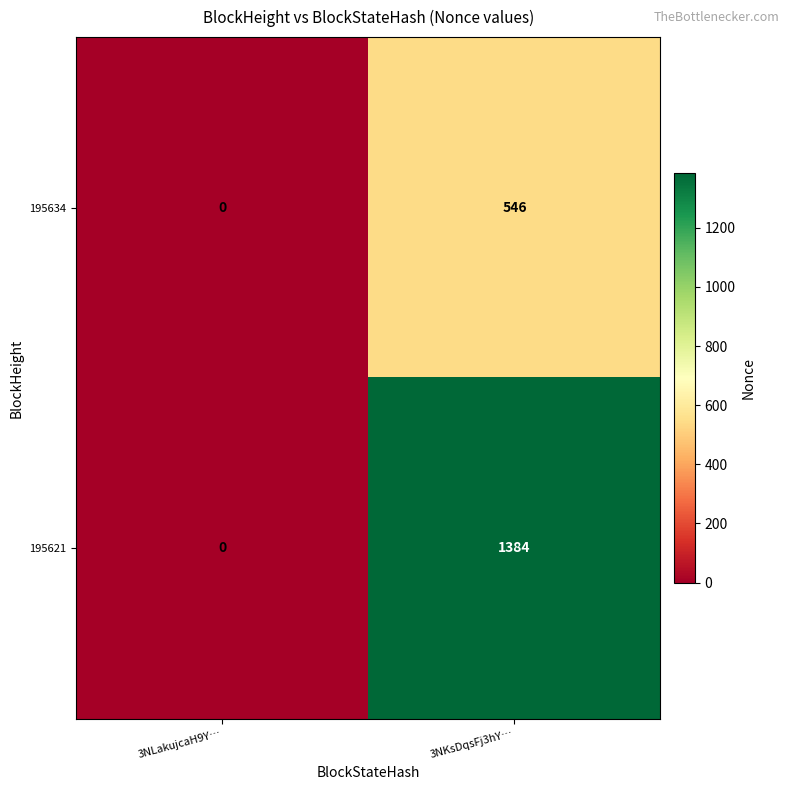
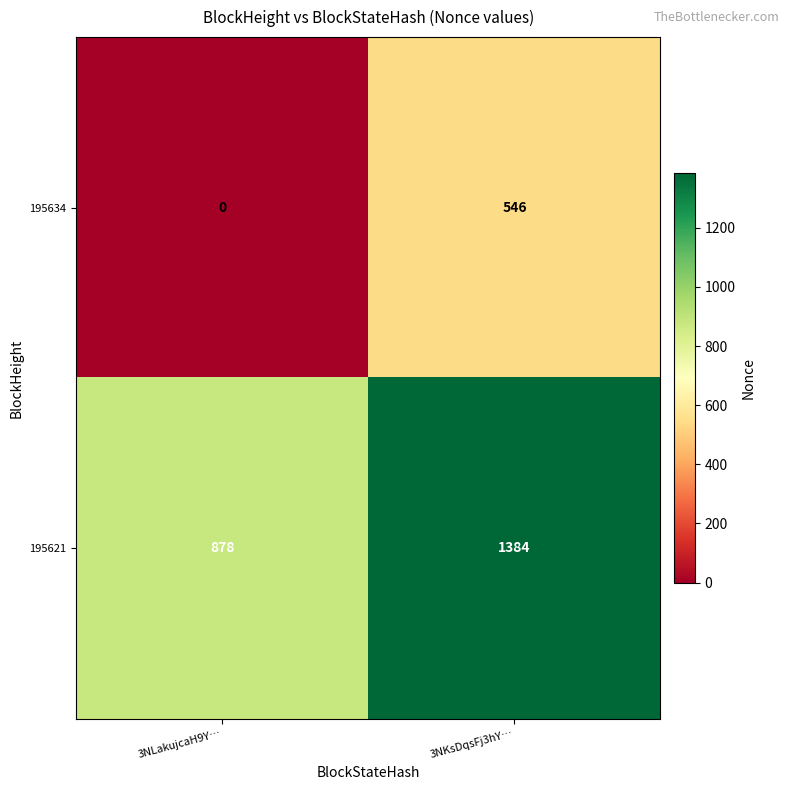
195621, 3NLakujcaH9Y…: 0 -> 878
